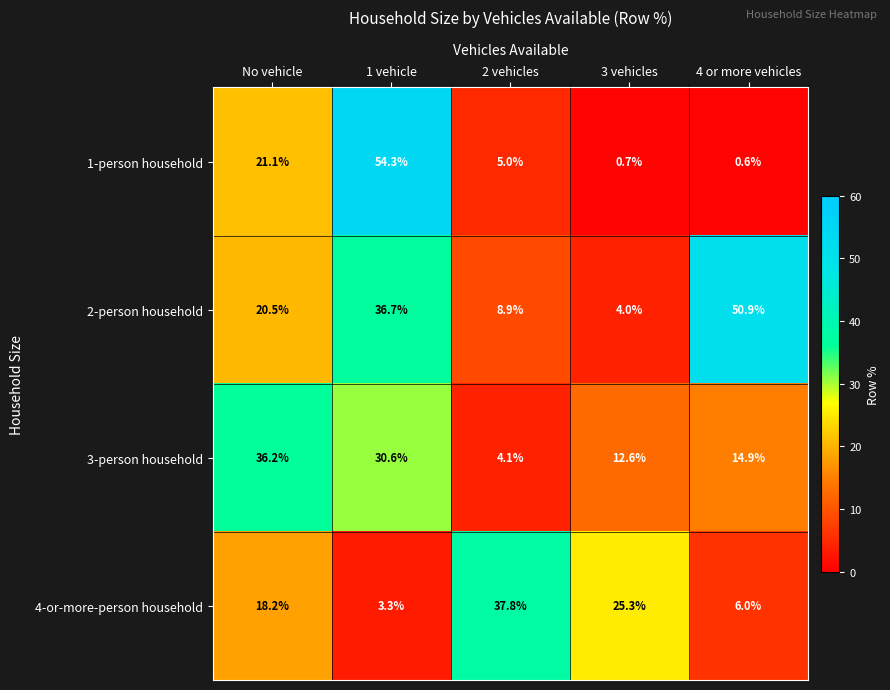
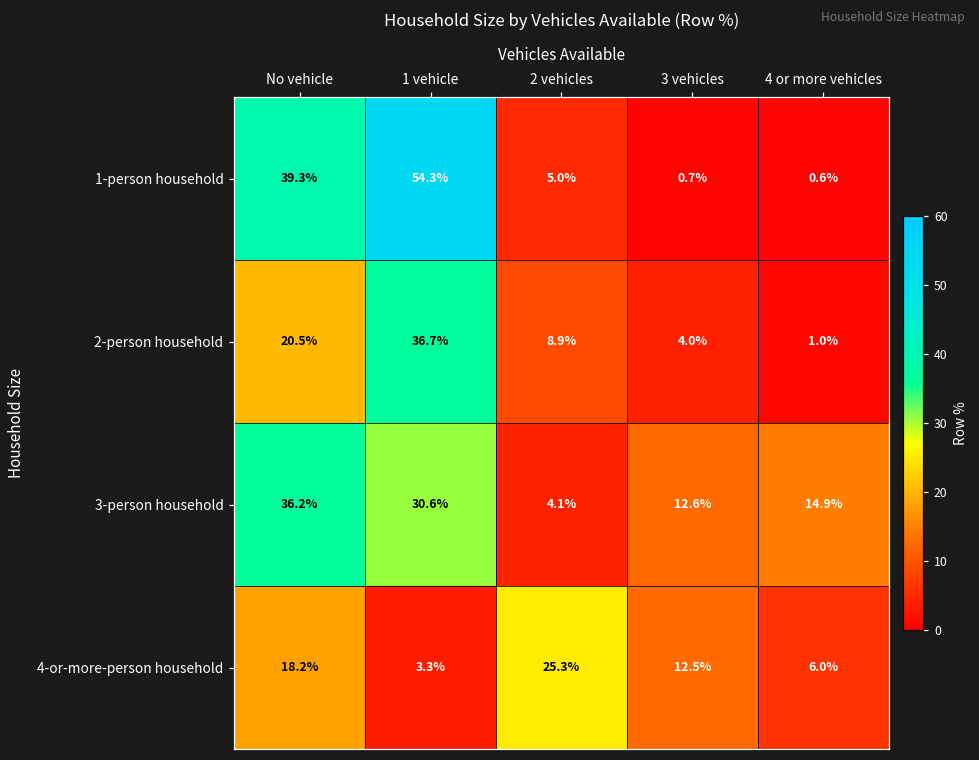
1-person household, No vehicle: 21.1% -> 39.3%
2-person household, 4 or more vehicles: 50.9% -> 1.0%
4-or-more-person household, 2 vehicles: 37.8% -> 25.3%
4-or-more-person household, 3 vehicles: 25.3% -> 12.5%
